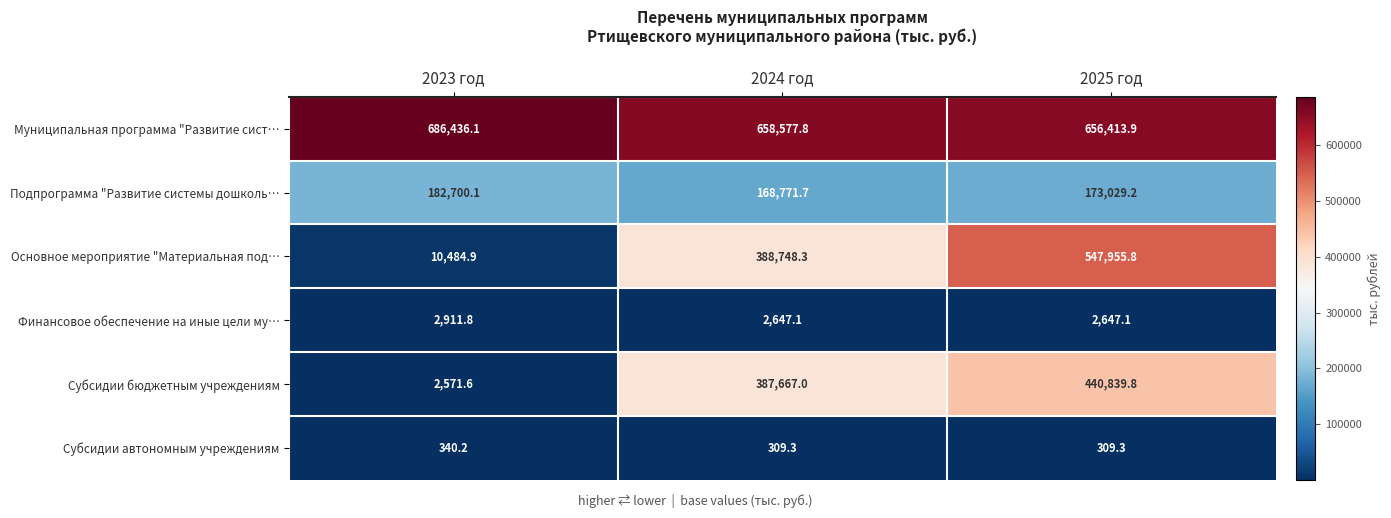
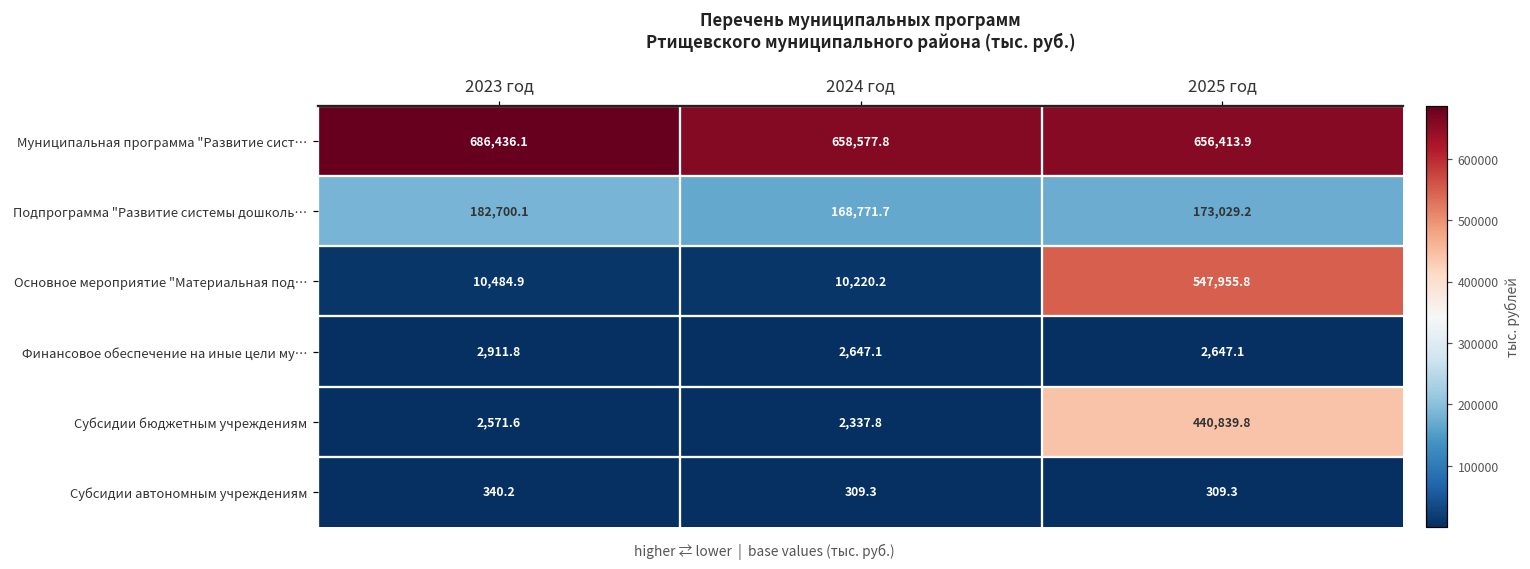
Основное мероприятие "Материальная под…, 2024 год: 388,748.3 -> 10,220.2
Субсидии бюджетным учреждениям, 2024 год: 387,667.0 -> 2,337.8
